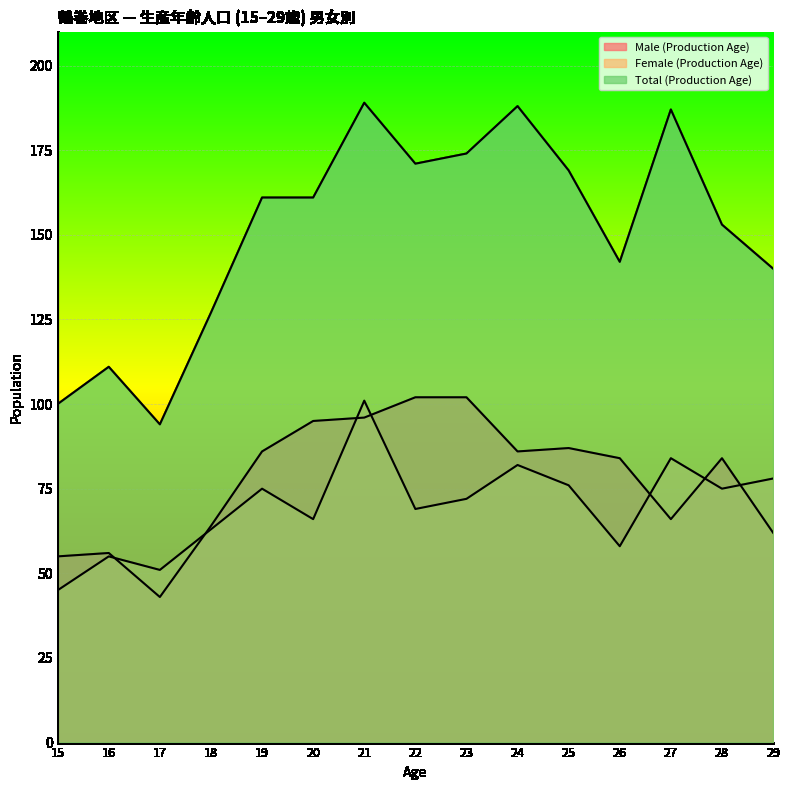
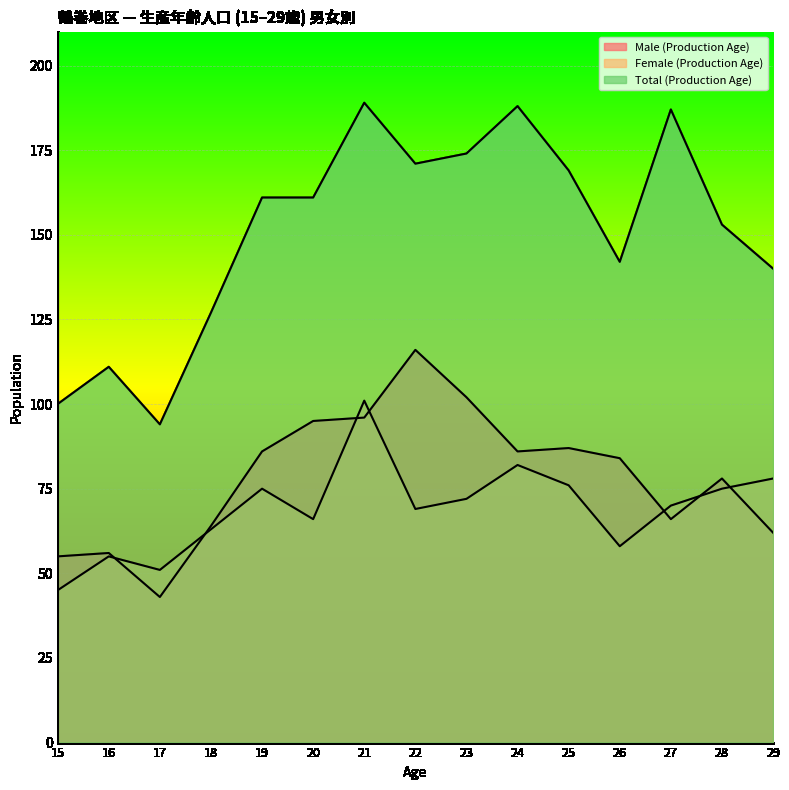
Male (Production Age), 22: 102 -> 116
Female (Production Age), 27: 84 -> 70
Male (Production Age), 28: 84 -> 78
